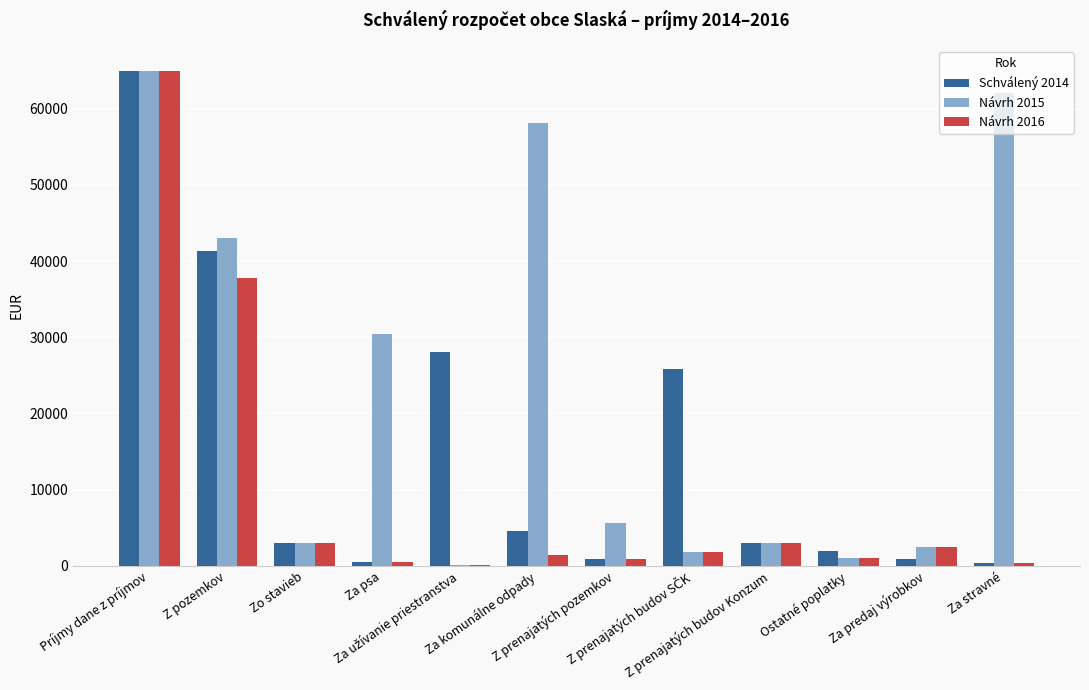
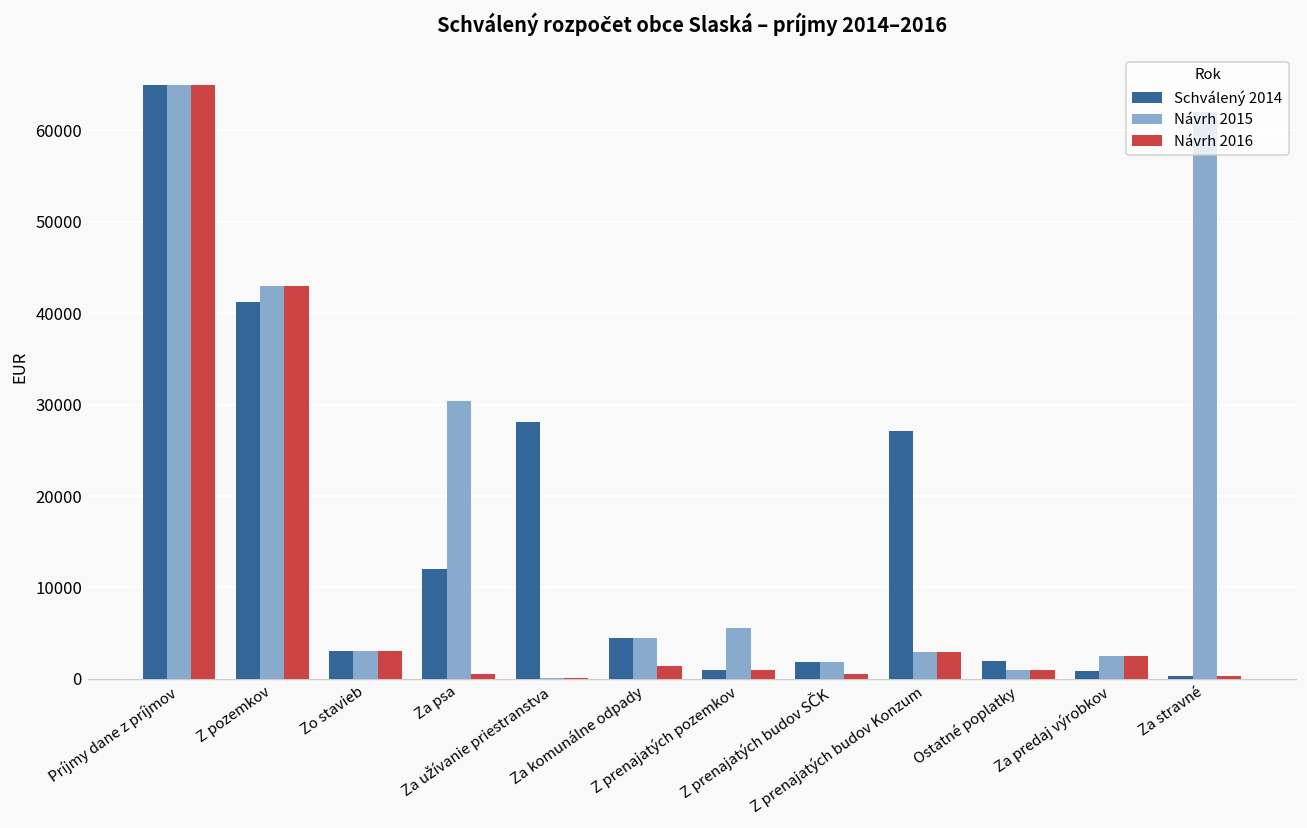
Návrh 2016, Z pozemkov: 38000 -> 43000
Schválený 2014, Za psa: 1000 -> 12000
Návrh 2015, Za komunálne odpady: 58000 -> 5000
Schválený 2014, Z prenajatých budov SČK: 26000 -> 2000
Návrh 2016, Z prenajatých budov SČK: 2000 -> 1000
Schválený 2014, Z prenajatých budov Konzum: 3000 -> 27000
